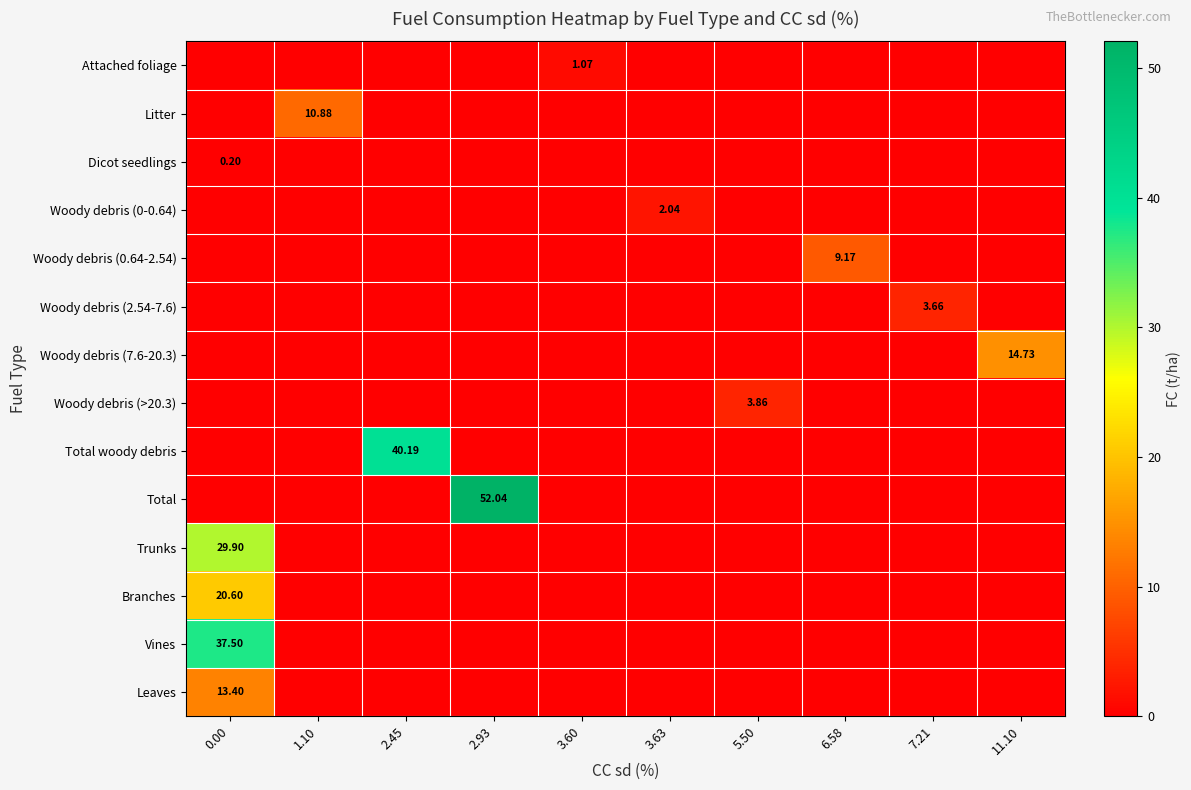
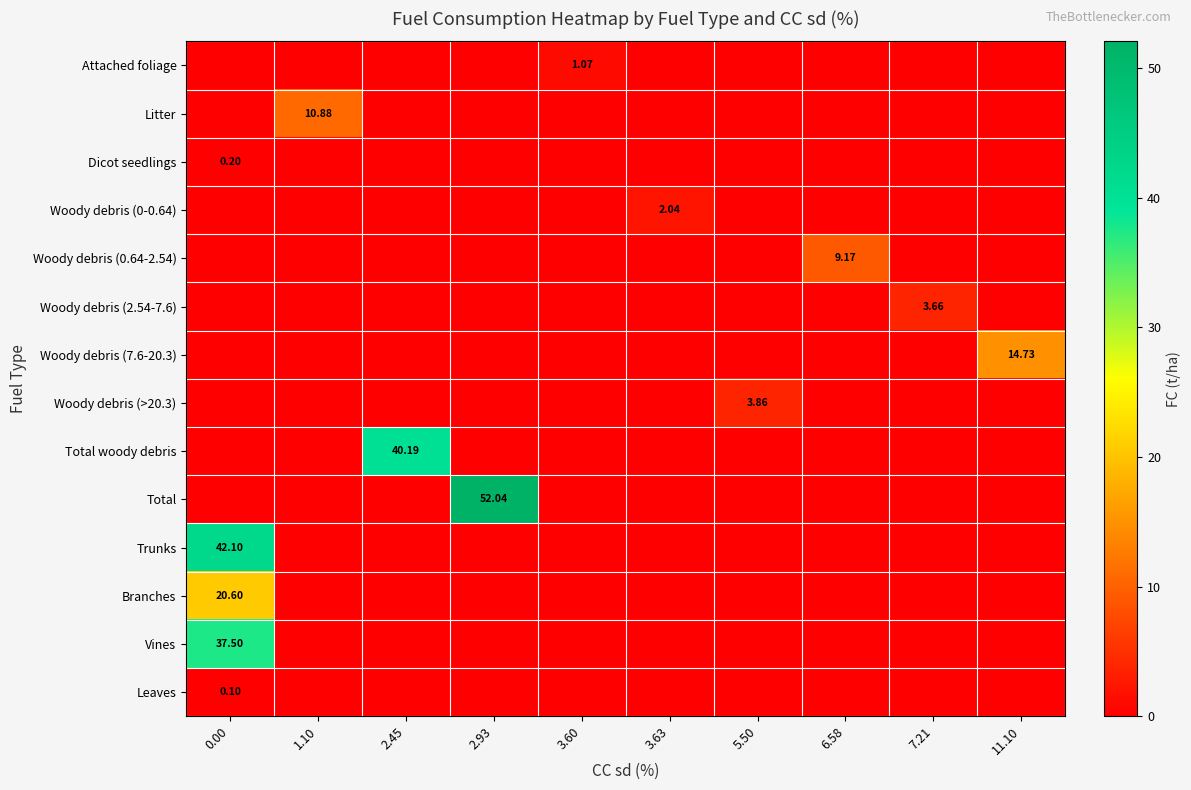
Trunks, 0.00: 29.90 -> 42.10
Leaves, 0.00: 13.40 -> 0.10
